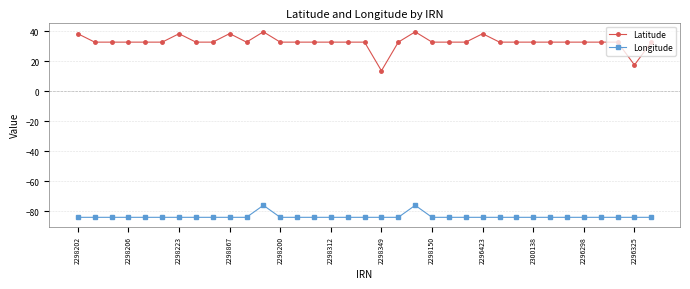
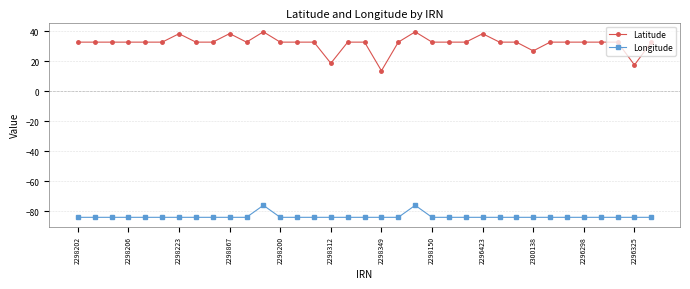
Latitude, 2298202: 38 -> 33
Latitude, 2298312: 33 -> 19
Latitude, 2300138: 33 -> 27
